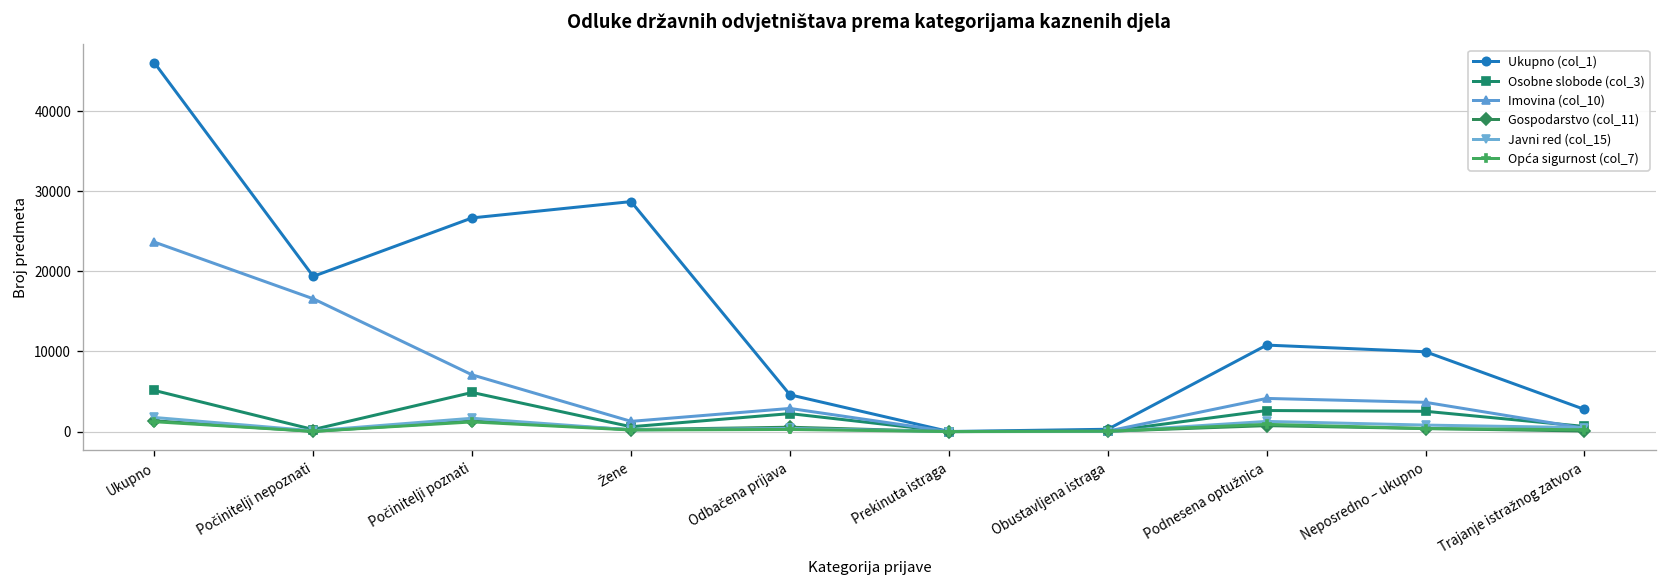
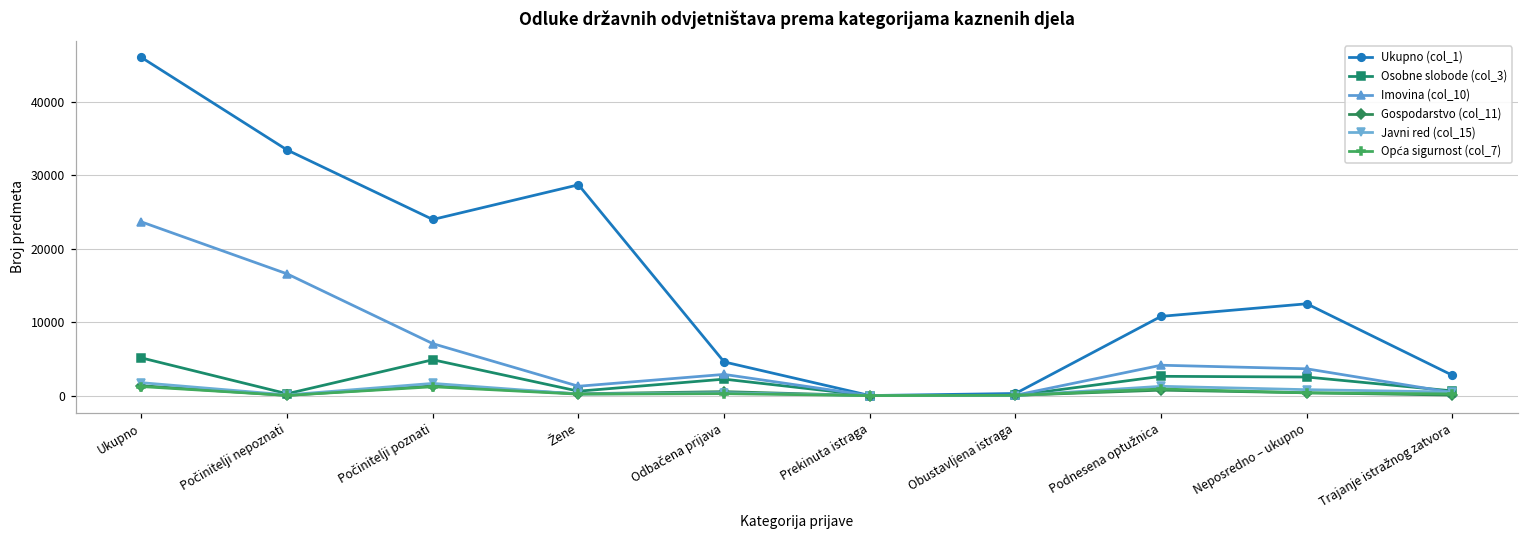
Ukupno (col_1), Počinitelji nepoznati: 19000 -> 33000
Ukupno (col_1), Počinitelji poznati: 27000 -> 24000
Ukupno (col_1), Neposredno – ukupno: 10000 -> 13000
